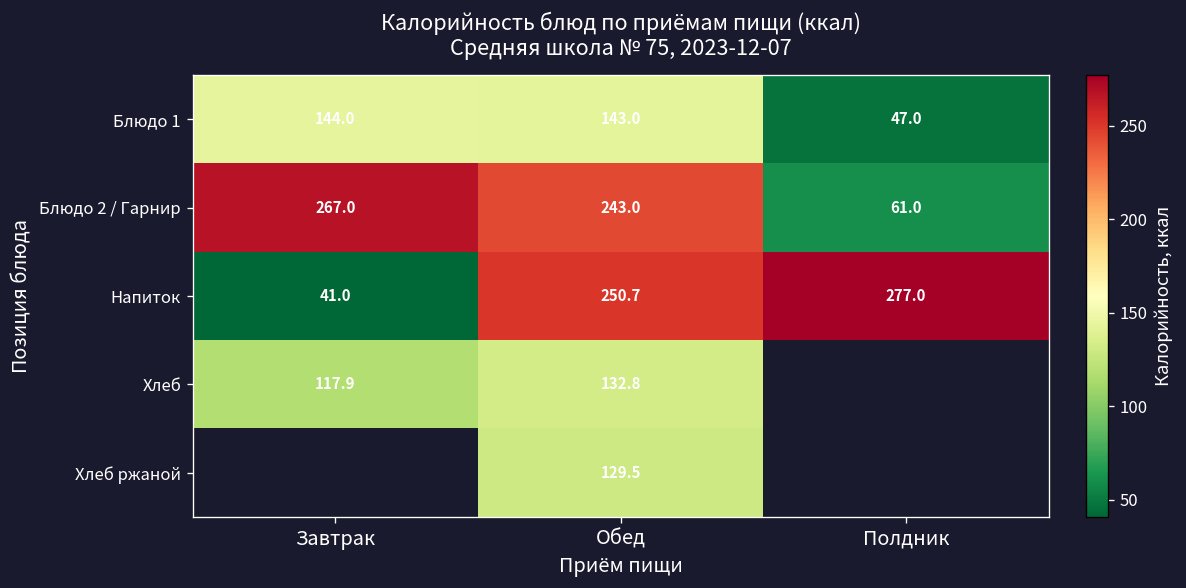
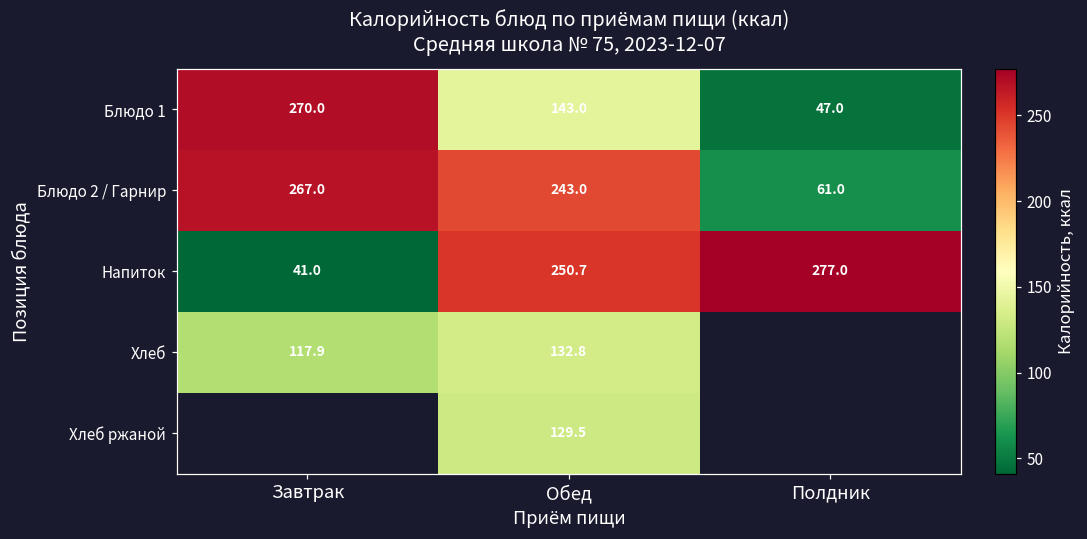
Блюдо 1, Завтрак: 144.0 -> 270.0
